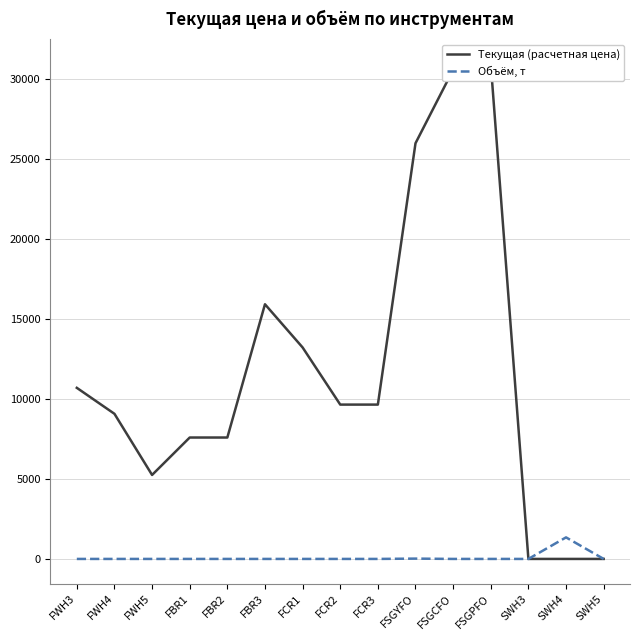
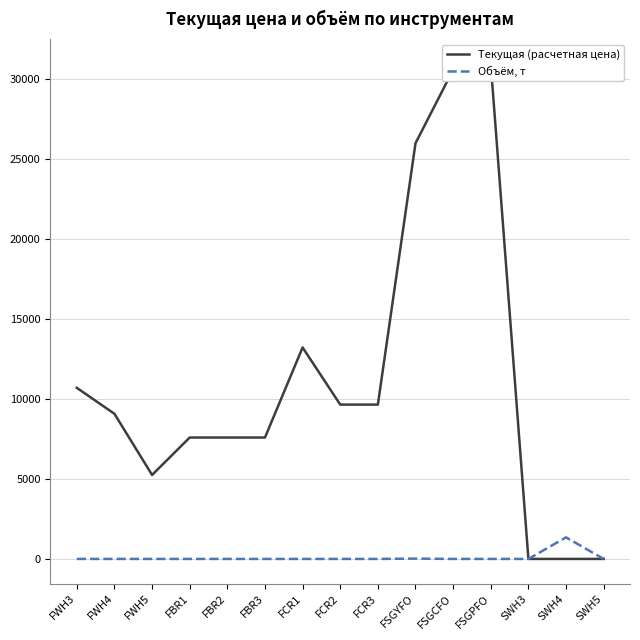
Текущая (расчетная цена), FBR3: 15900 -> 7600
